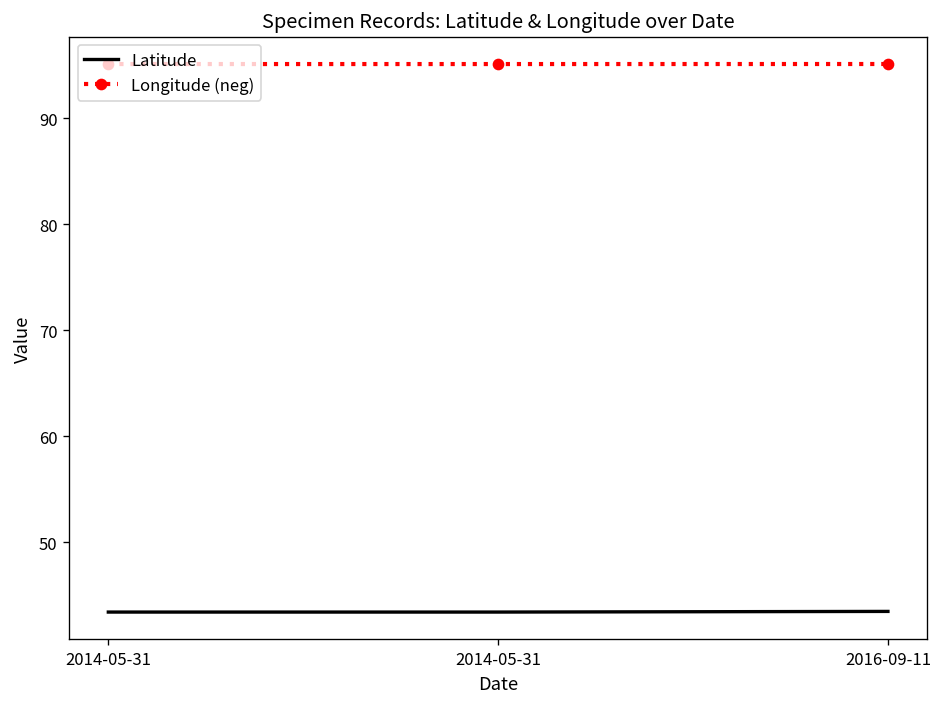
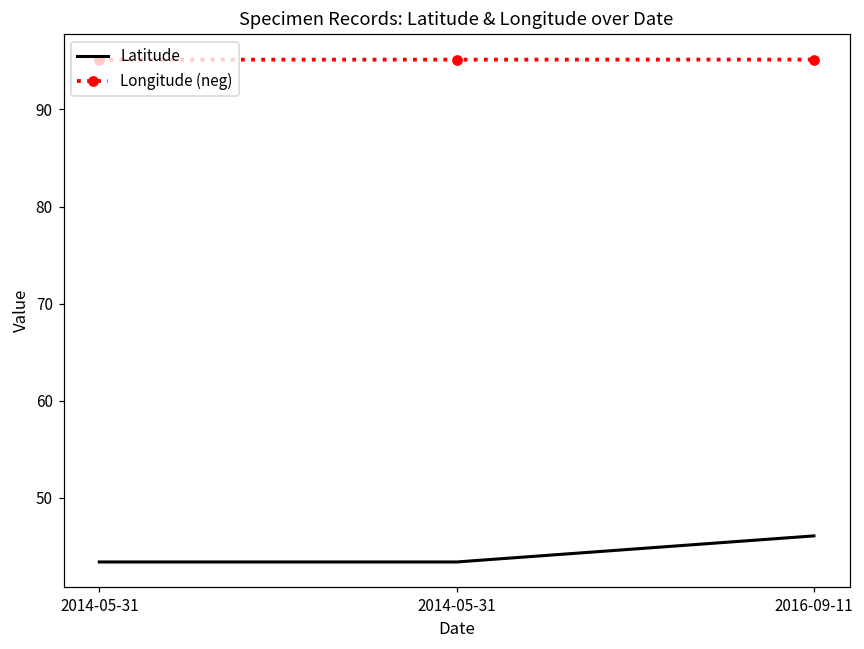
Latitude, 2016-09-11: 43 -> 46
